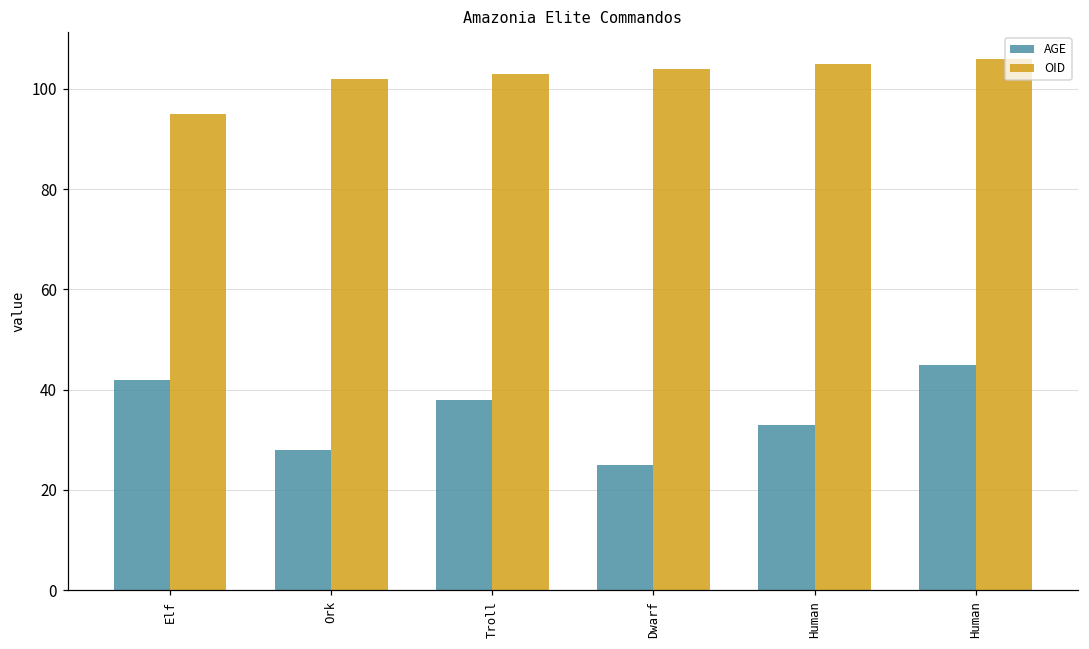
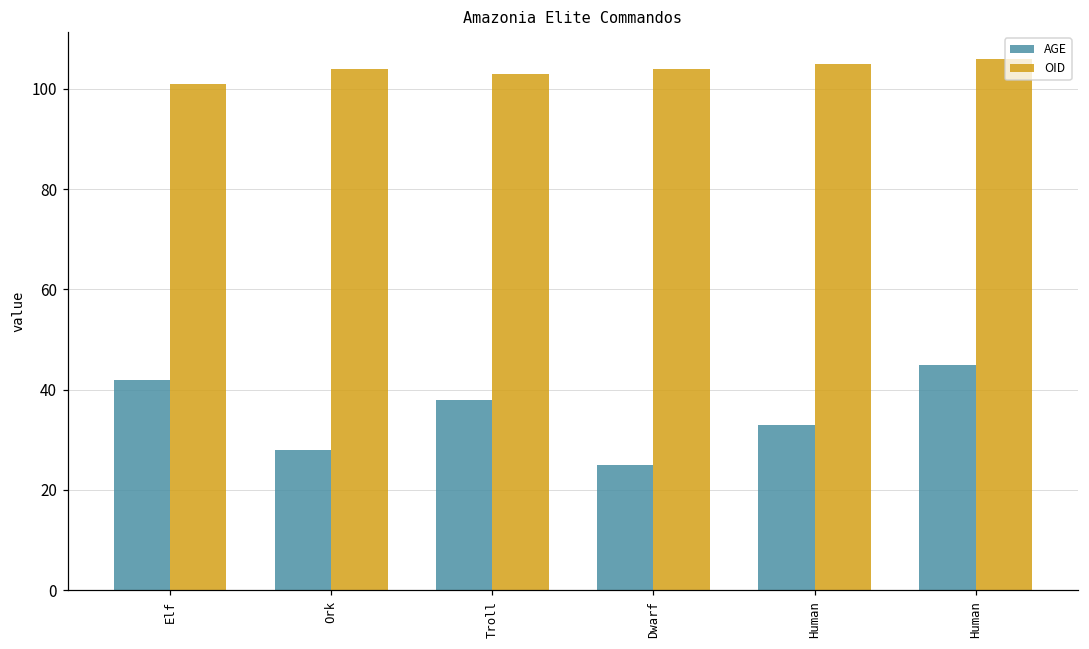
OID, Elf: 95 -> 101
OID, Ork: 102 -> 104
